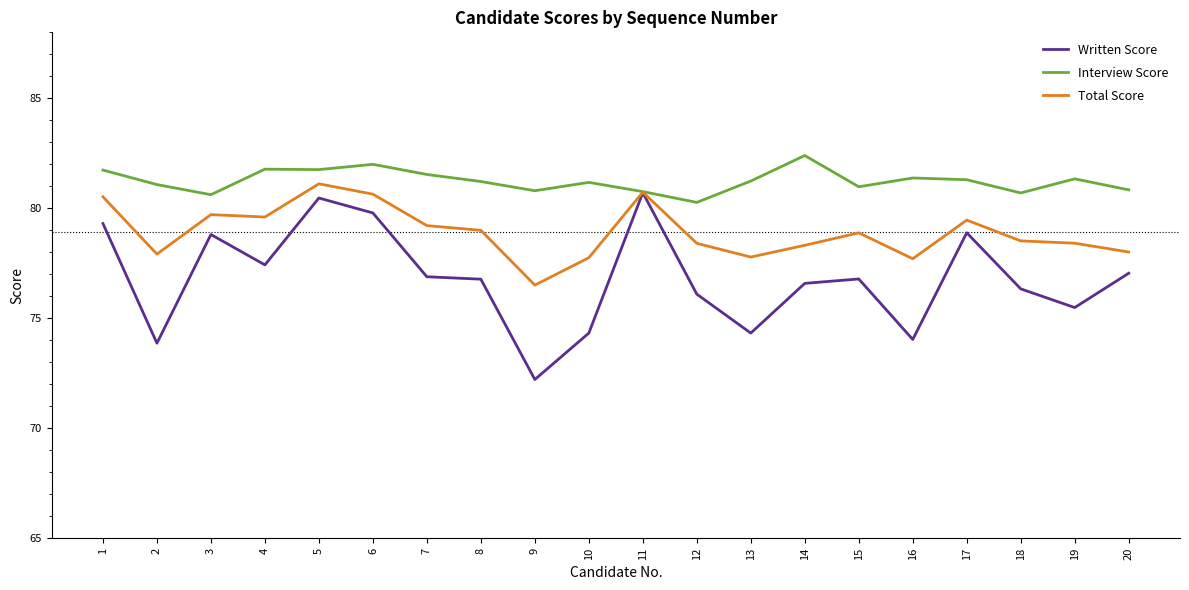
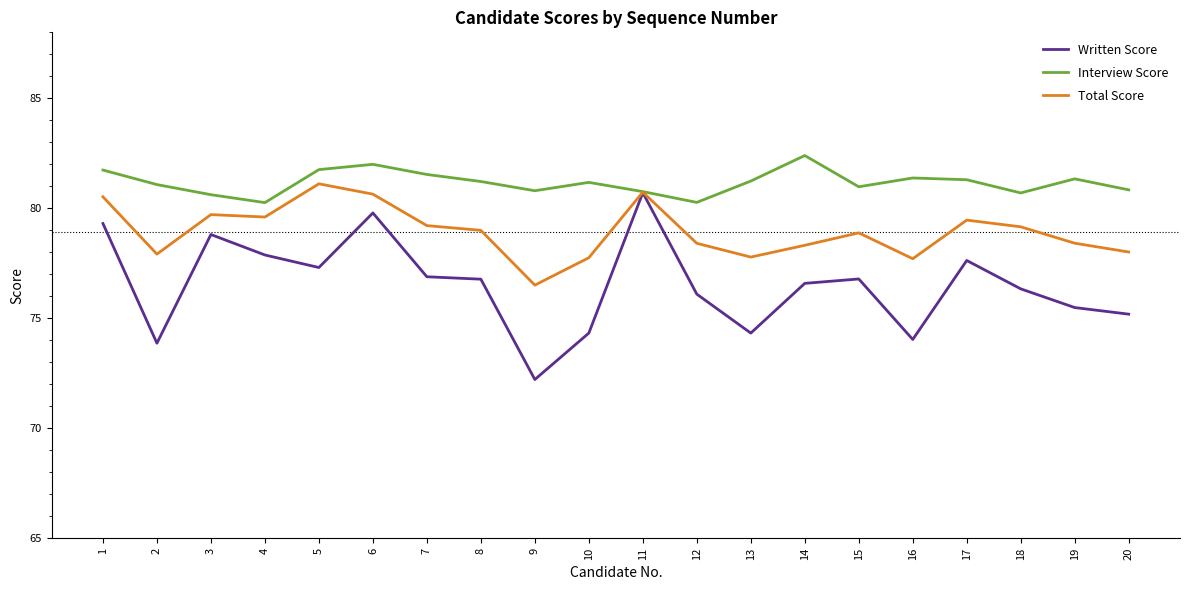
Written Score, 4: 77.4 -> 77.9
Interview Score, 4: 81.8 -> 80.3
Written Score, 5: 80.5 -> 77.3
Written Score, 17: 78.9 -> 77.6
Total Score, 18: 78.5 -> 79.2
Written Score, 20: 77.1 -> 75.2
